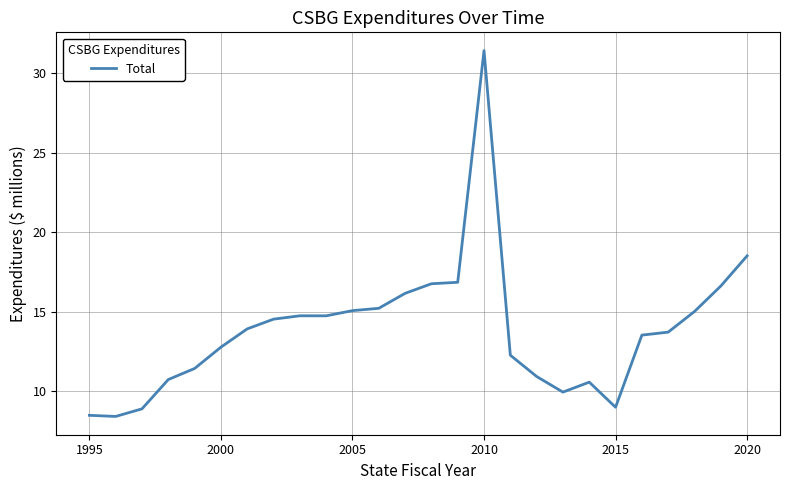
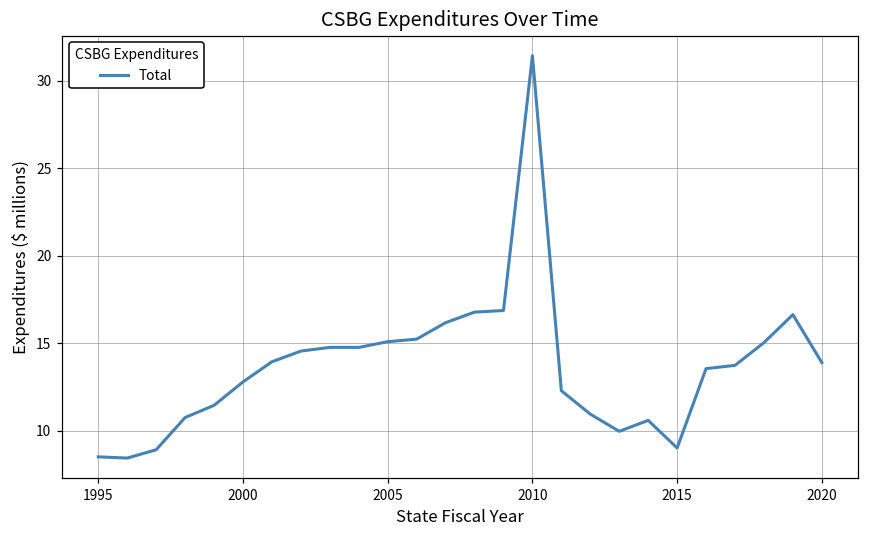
2020: 18.5 -> 13.9
